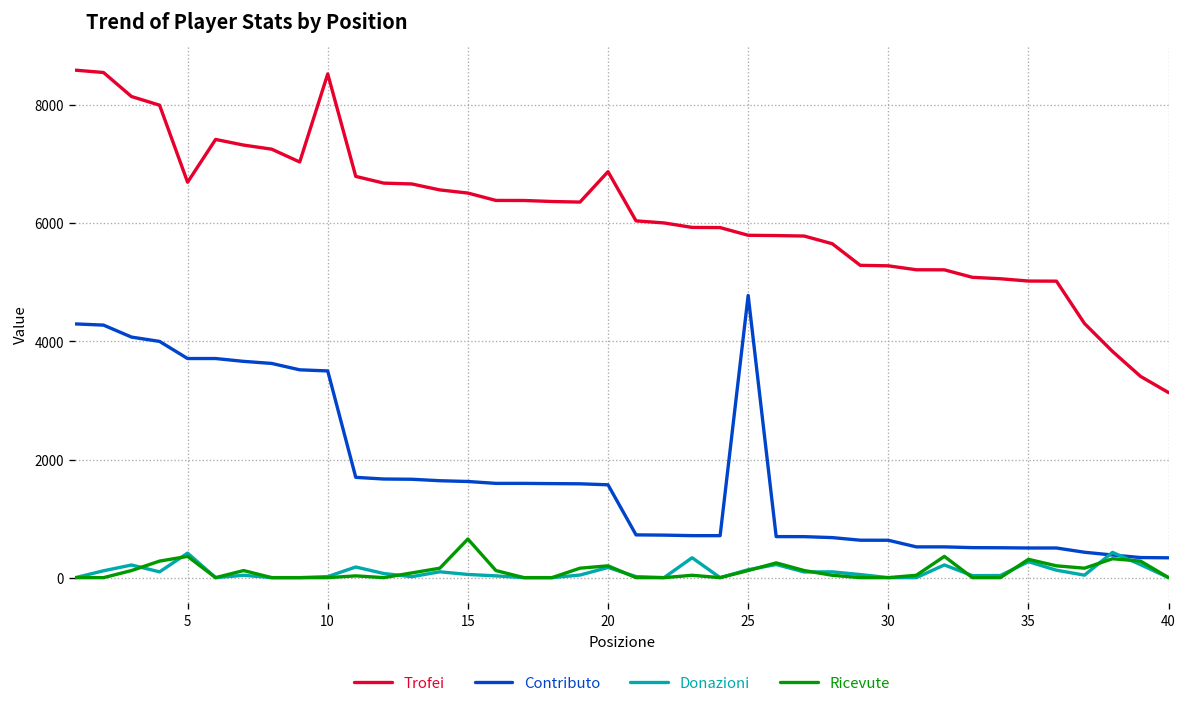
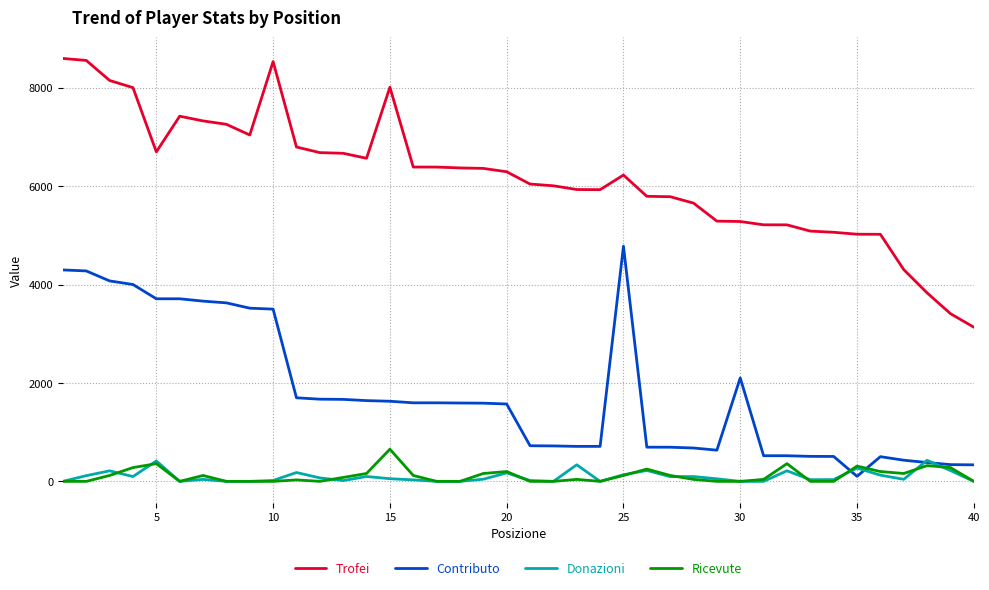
Trofei, 15: 6500 -> 8000
Trofei, 20: 6900 -> 6300
Trofei, 25: 5800 -> 6200
Contributo, 30: 600 -> 2100
Contributo, 35: 500 -> 100
